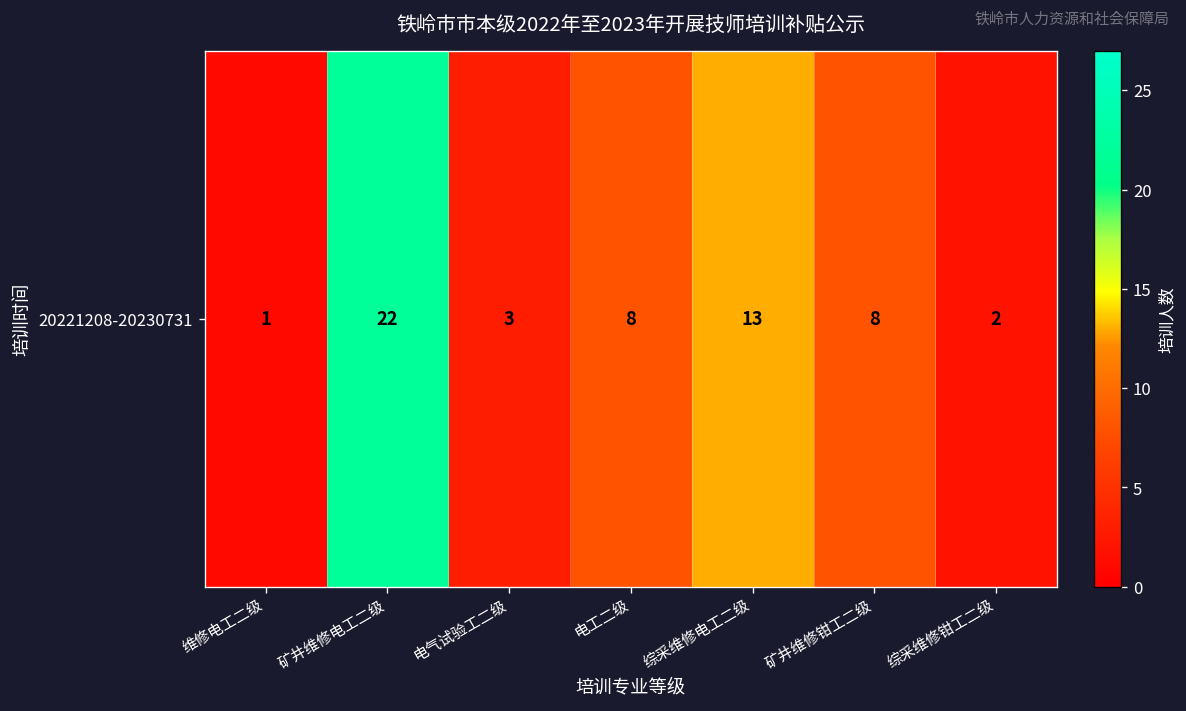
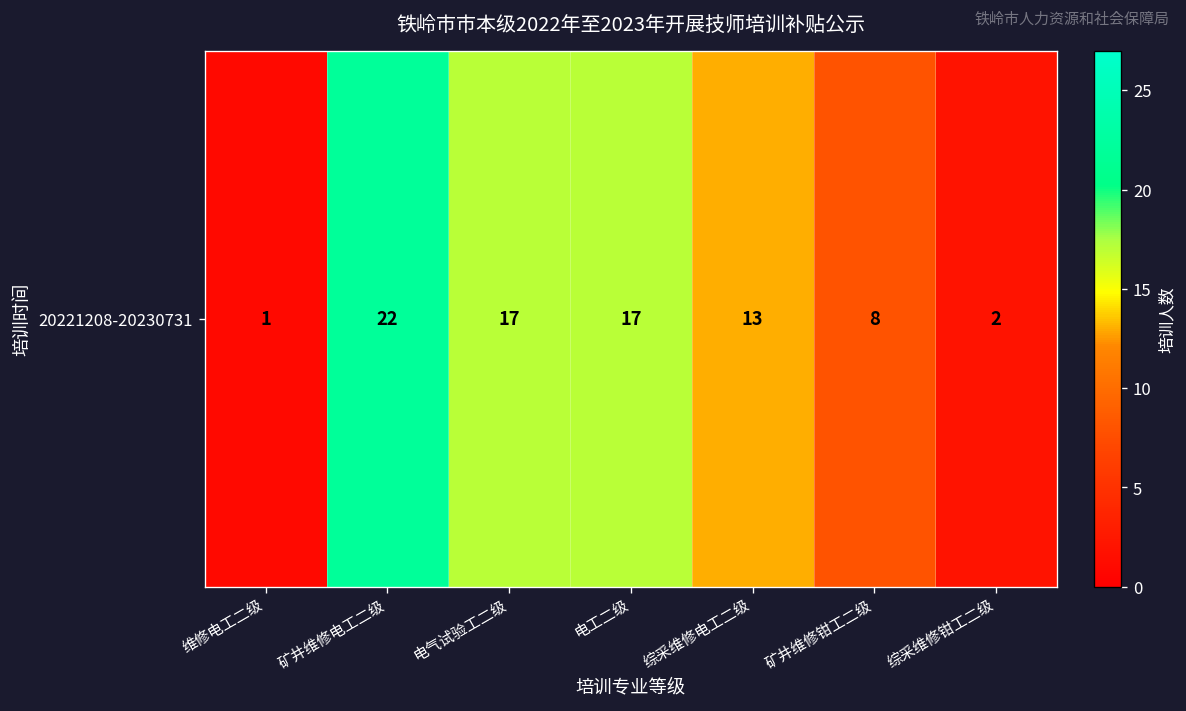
20221208-20230731, 电气试验工二级: 3 -> 17
20221208-20230731, 电工二级: 8 -> 17
